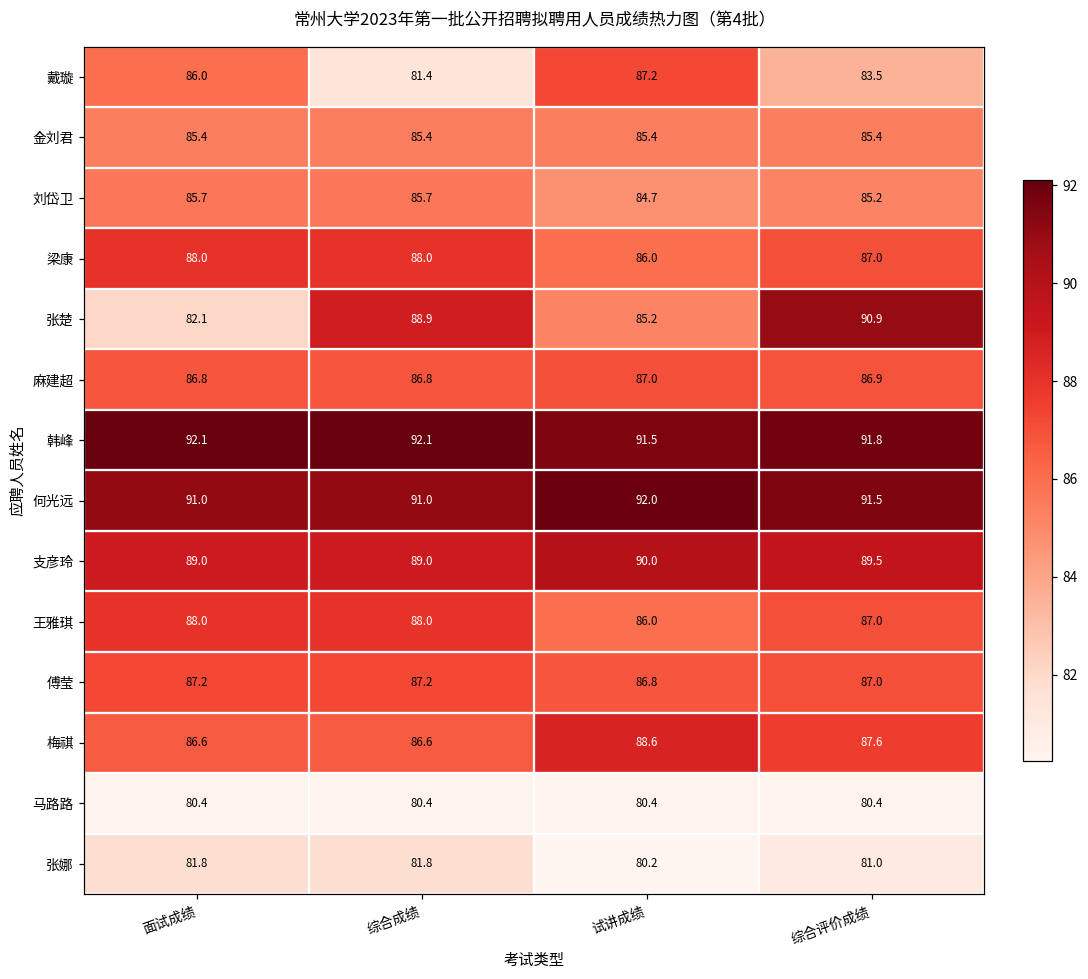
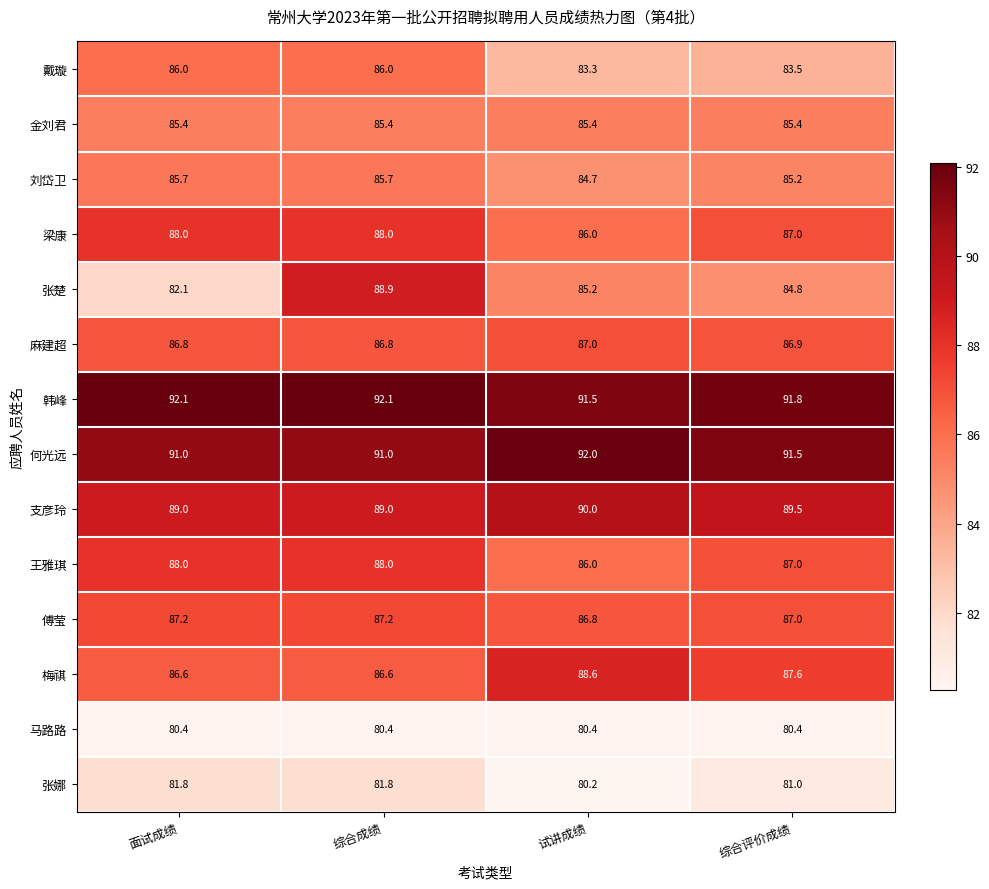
戴璇, 综合成绩: 81.4 -> 86.0
戴璇, 试讲成绩: 87.2 -> 83.3
张楚, 综合评价成绩: 90.9 -> 84.8
